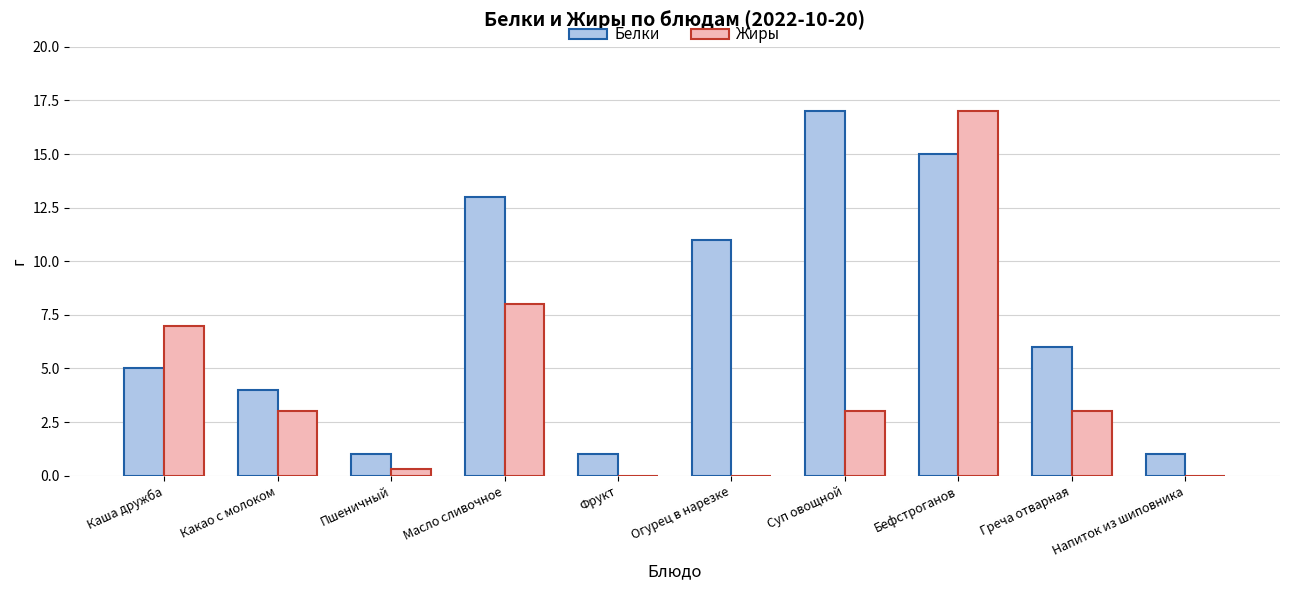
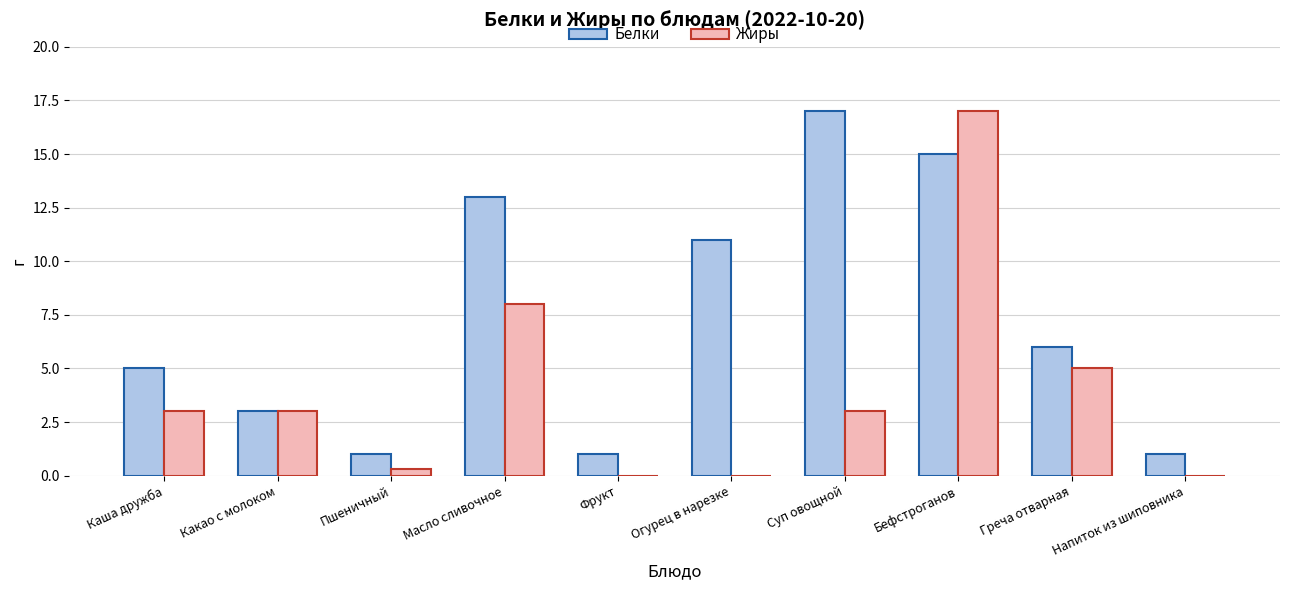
Жиры, Каша дружба: 7 -> 3
Белки, Какао с молоком: 4 -> 3
Жиры, Греча отварная: 3 -> 5
